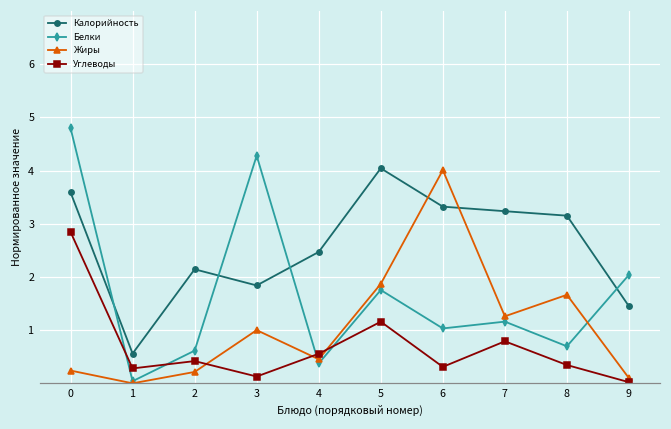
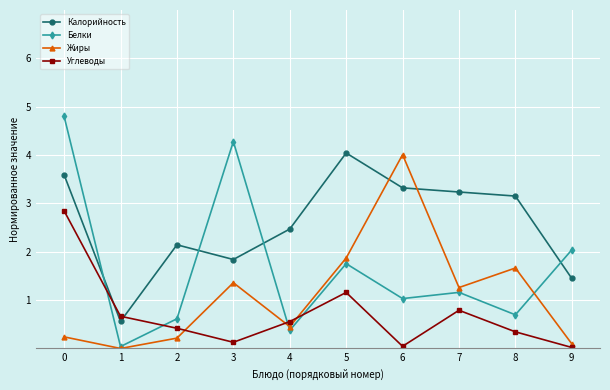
Углеводы, 1: 0.3 -> 0.7
Жиры, 3: 1.0 -> 1.4
Углеводы, 6: 0.3 -> 0.0
